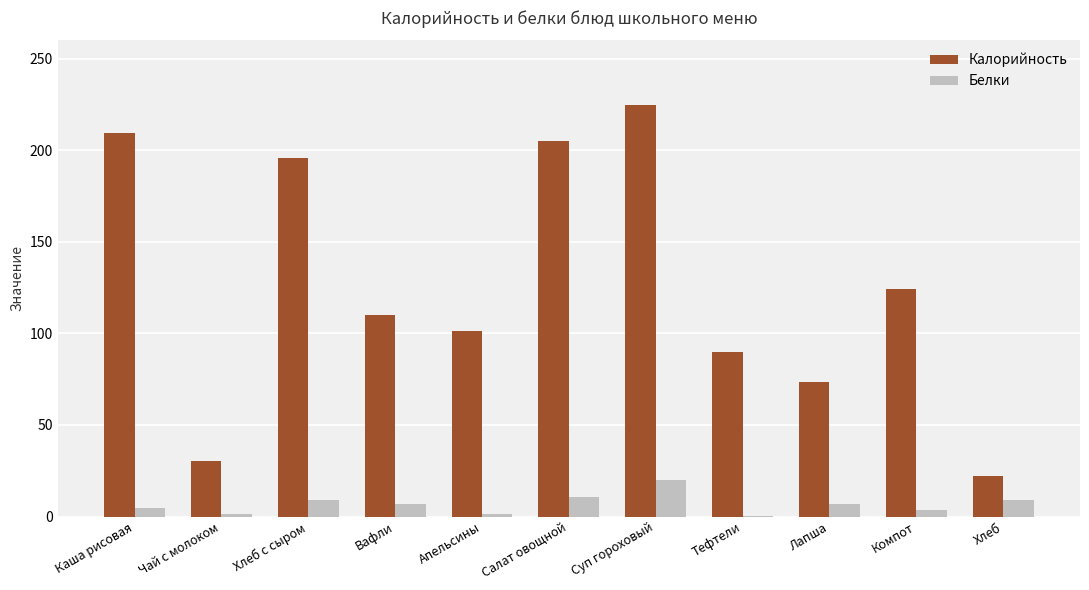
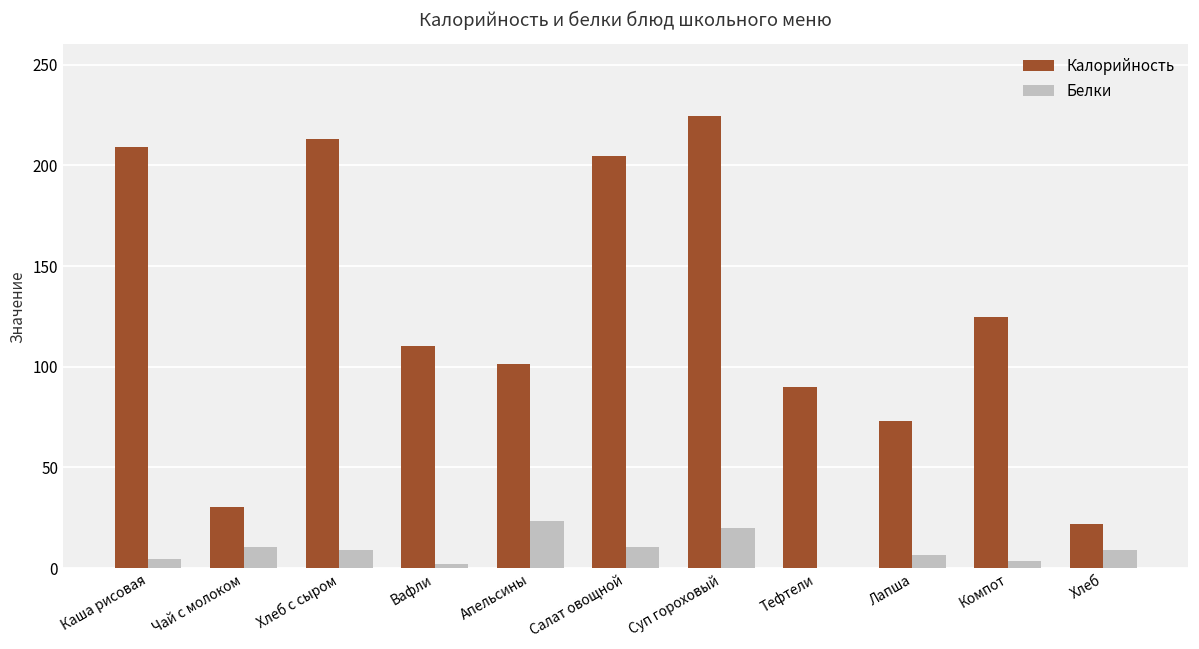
Белки, Чай с молоком: 1 -> 11
Калорийность, Хлеб с сыром: 196 -> 213
Белки, Вафли: 7 -> 2
Белки, Апельсины: 1 -> 24
